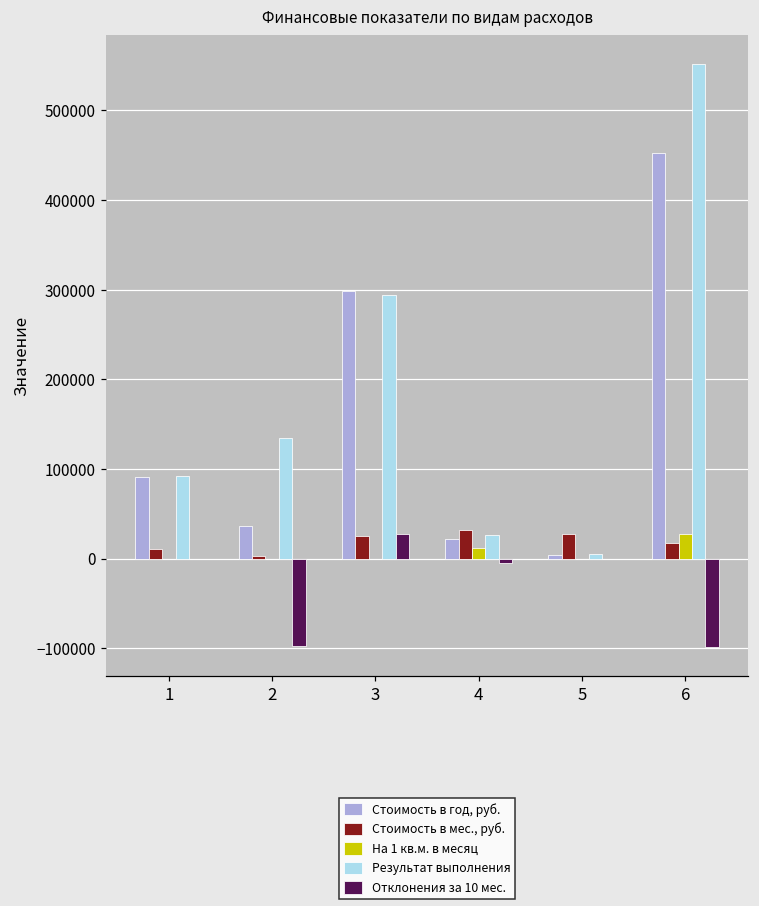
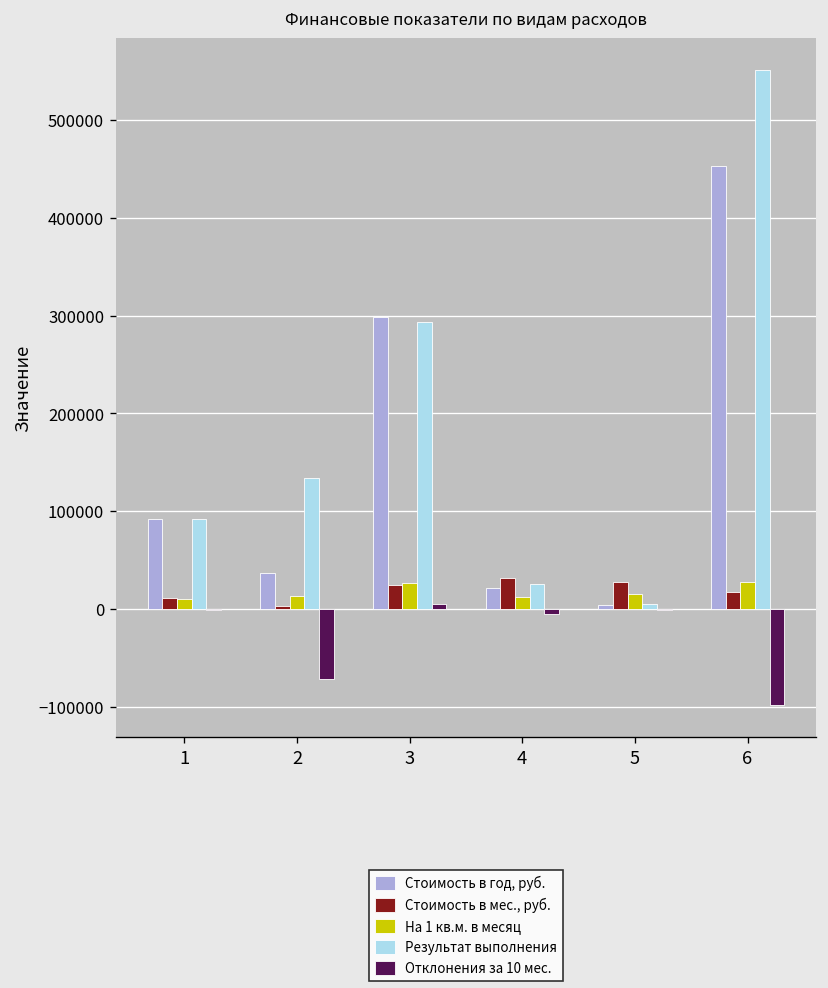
На 1 кв.м. в месяц, 1: 0 -> 10000
На 1 кв.м. в месяц, 2: 0 -> 10000
Отклонения за 10 мес., 2: -100000 -> -70000
На 1 кв.м. в месяц, 3: 0 -> 30000
Отклонения за 10 мес., 3: 30000 -> 10000
На 1 кв.м. в месяц, 5: 0 -> 20000
